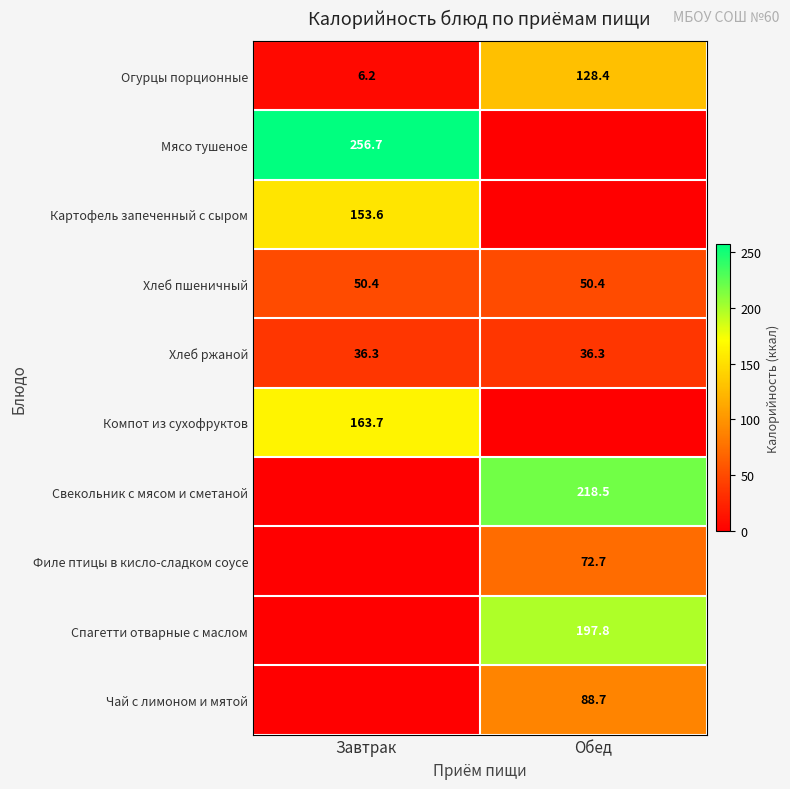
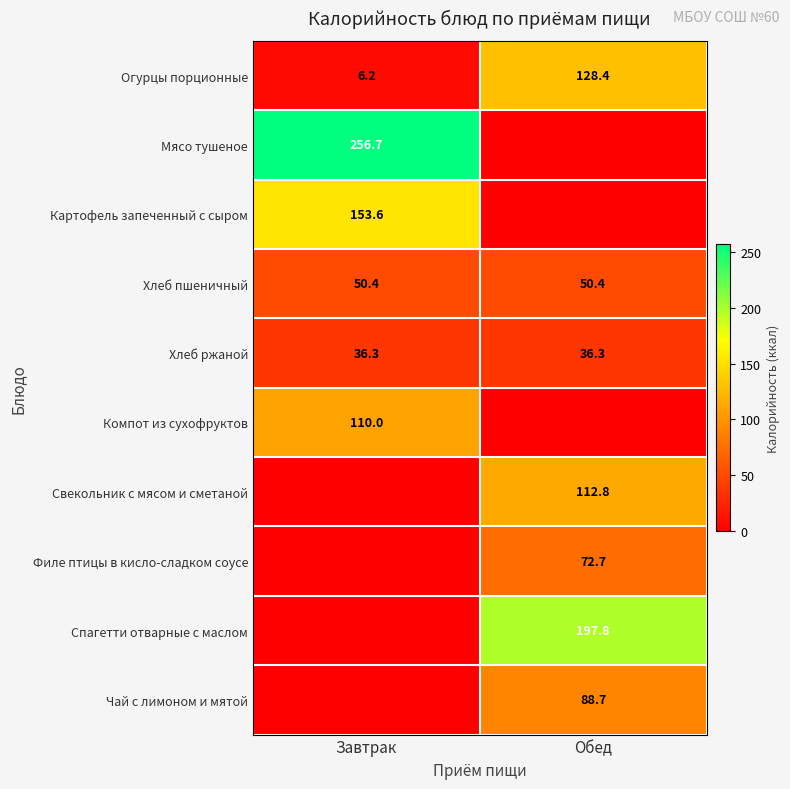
Компот из сухофруктов, Завтрак: 163.7 -> 110.0
Свекольник с мясом и сметаной, Обед: 218.5 -> 112.8
